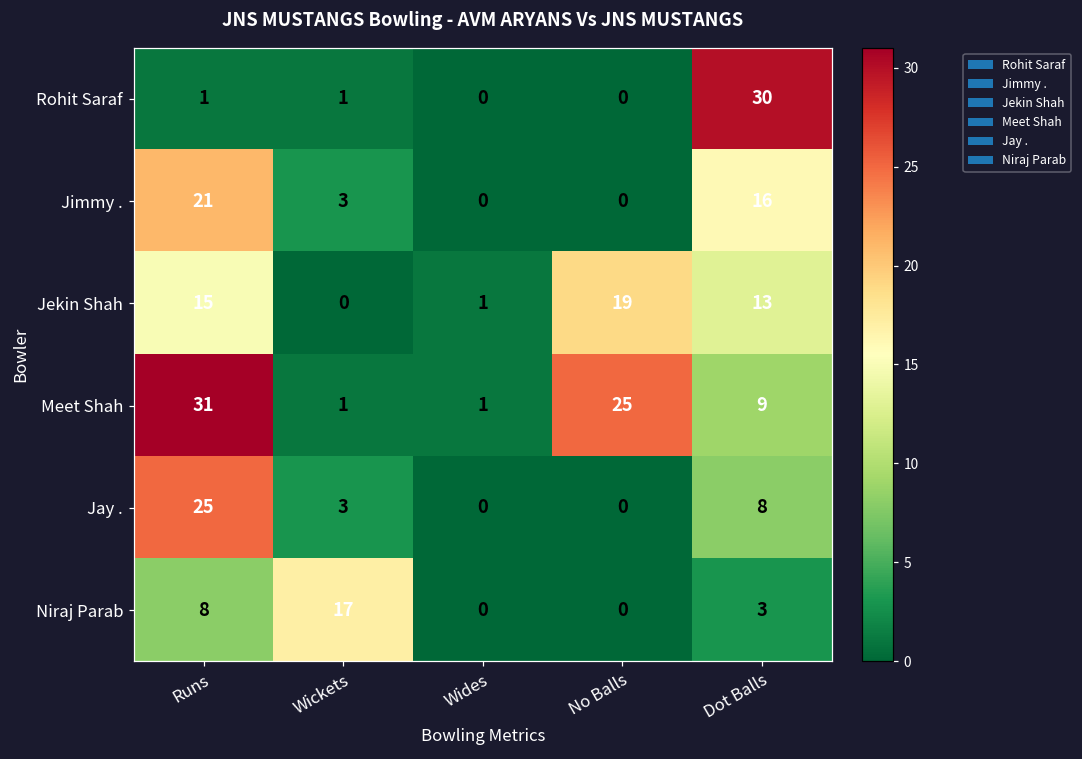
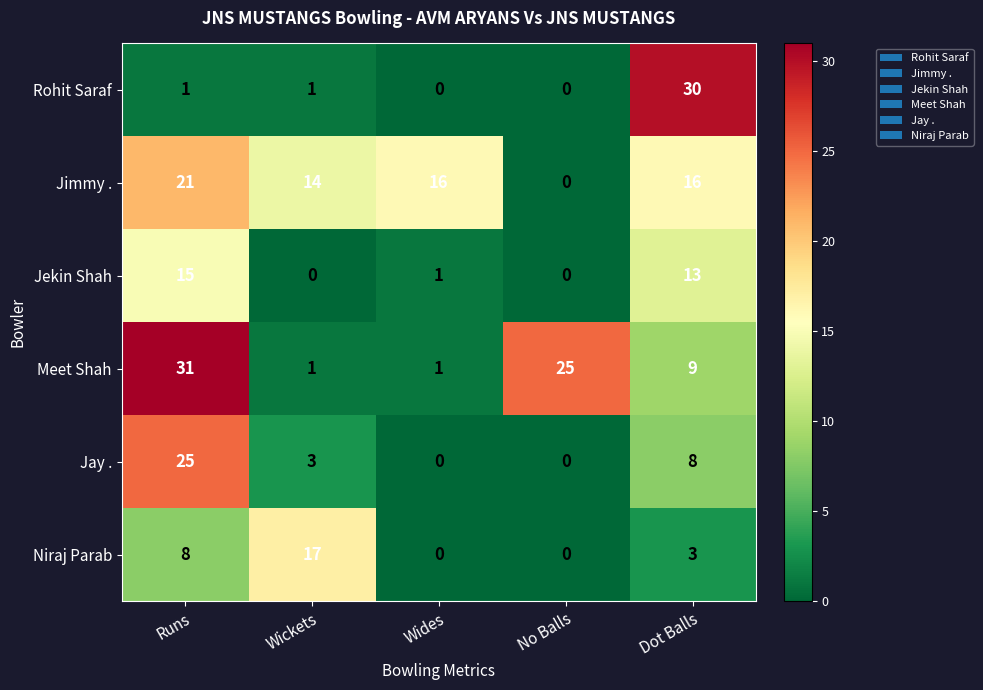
Jimmy ., Wickets: 3 -> 14
Jimmy ., Wides: 0 -> 16
Jekin Shah, No Balls: 19 -> 0
